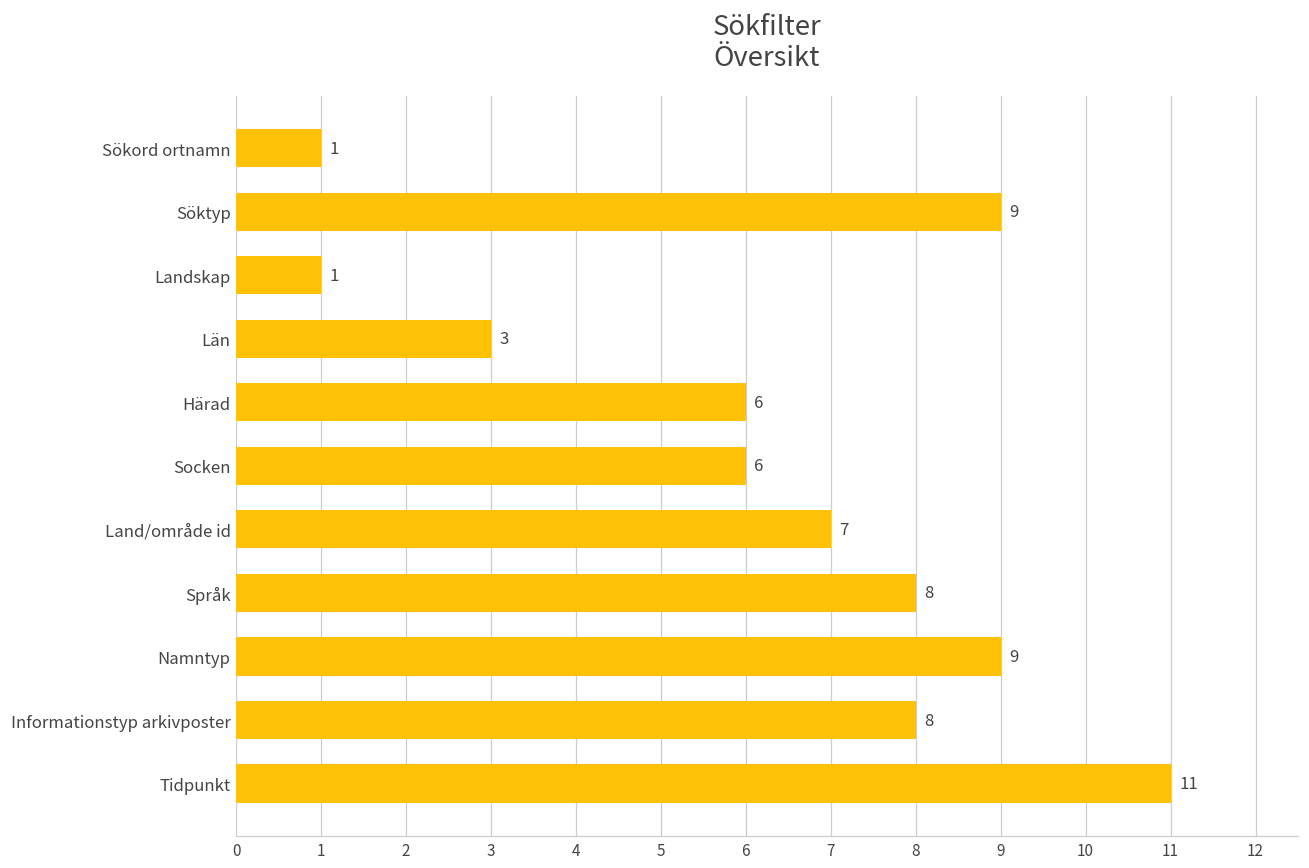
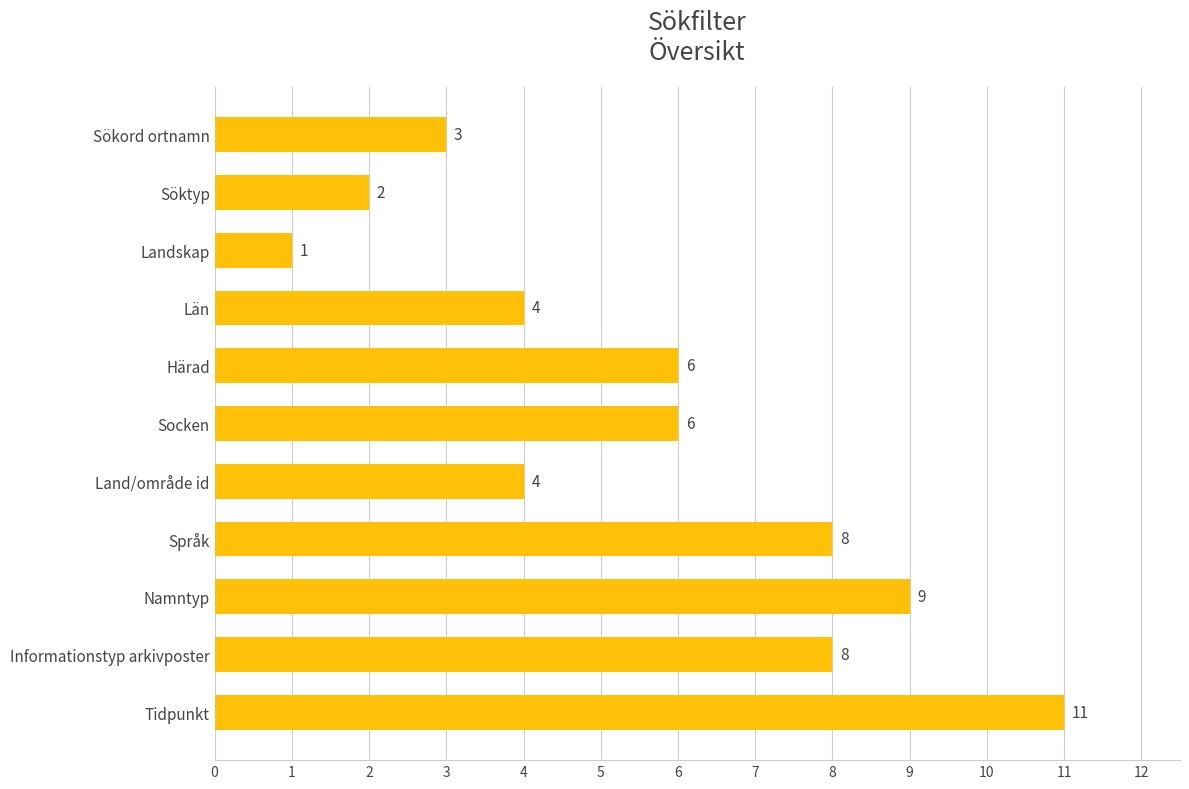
Sökord ortnamn: 1 -> 3
Söktyp: 9 -> 2
Län: 3 -> 4
Land/område id: 7 -> 4
